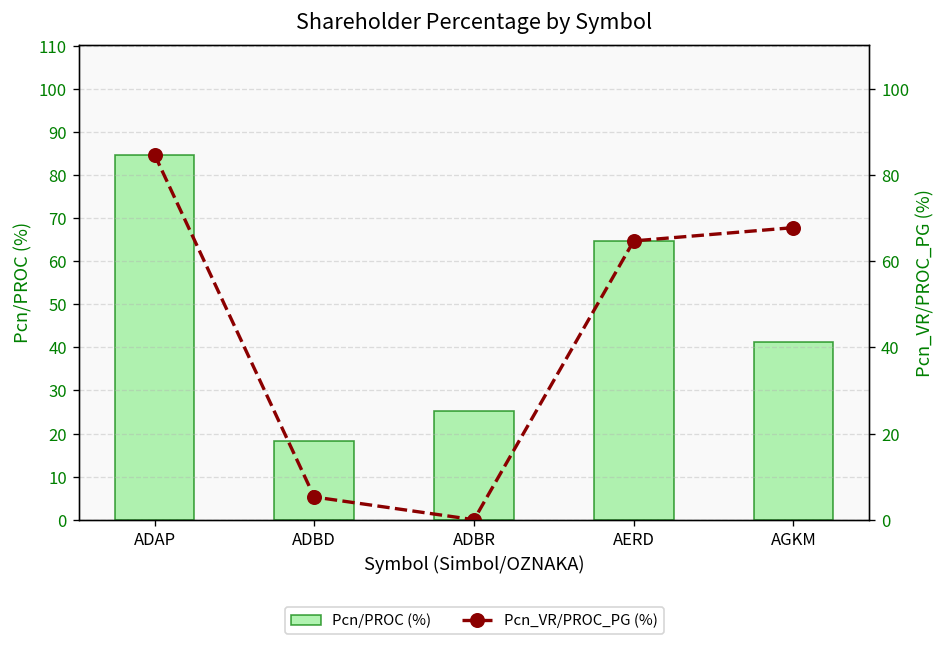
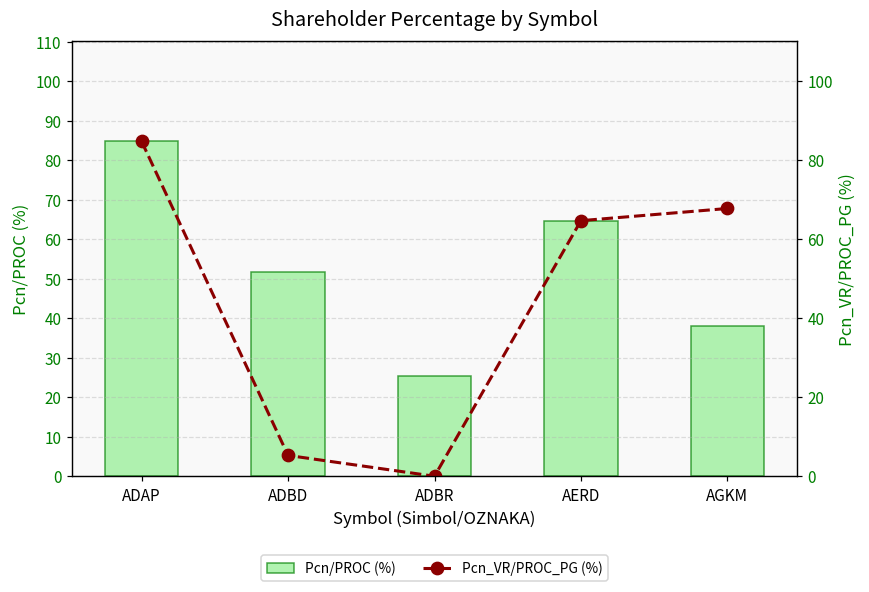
Pcn/PROC (%), ADBD: 18 -> 52
Pcn/PROC (%), AGKM: 41 -> 38
